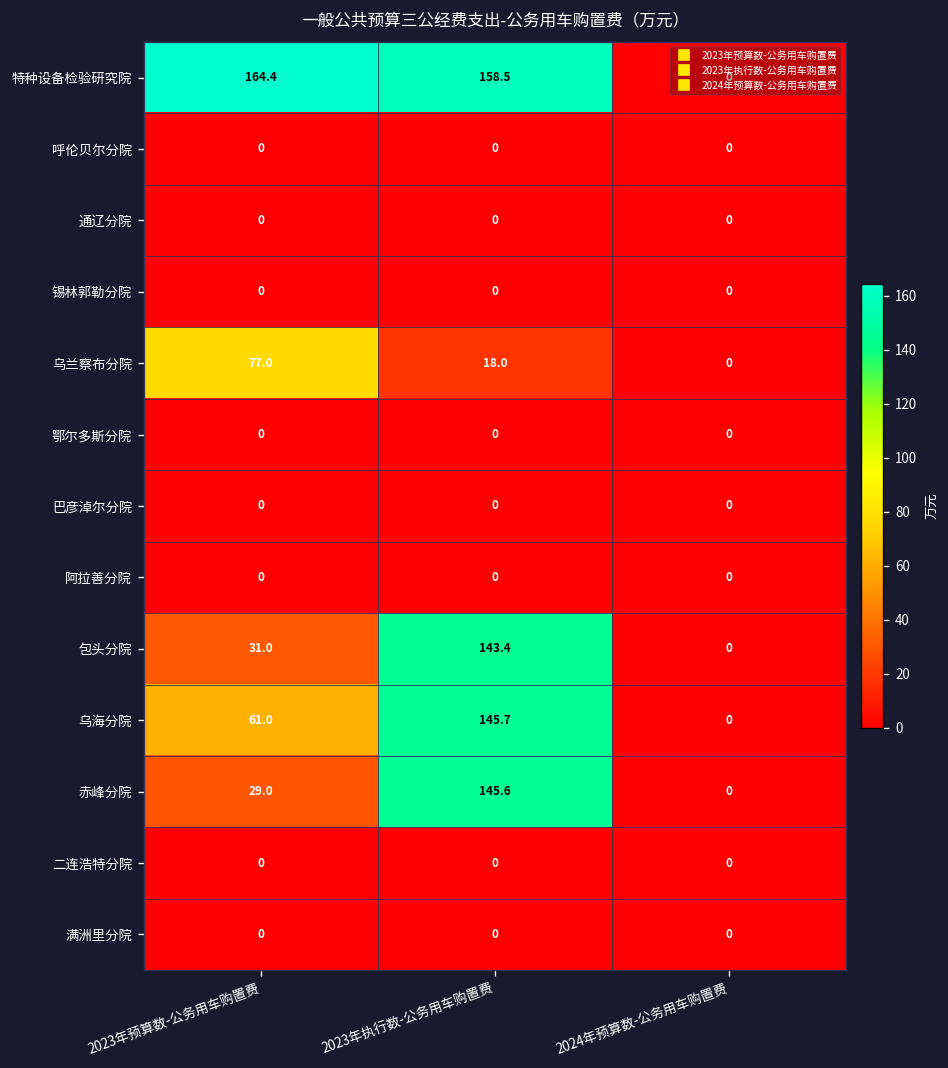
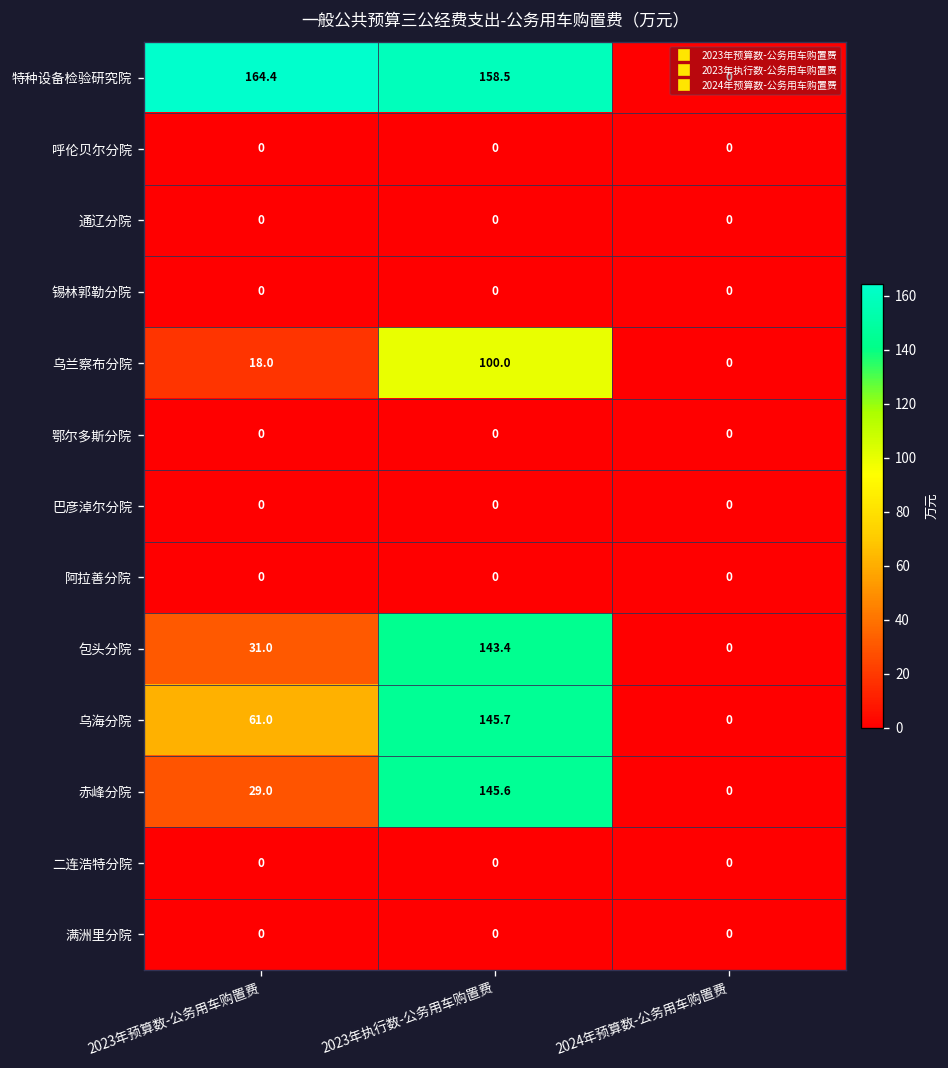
乌兰察布分院, 2023年预算数-公务用车购置费: 77.0 -> 18.0
乌兰察布分院, 2023年执行数-公务用车购置费: 18.0 -> 100.0
